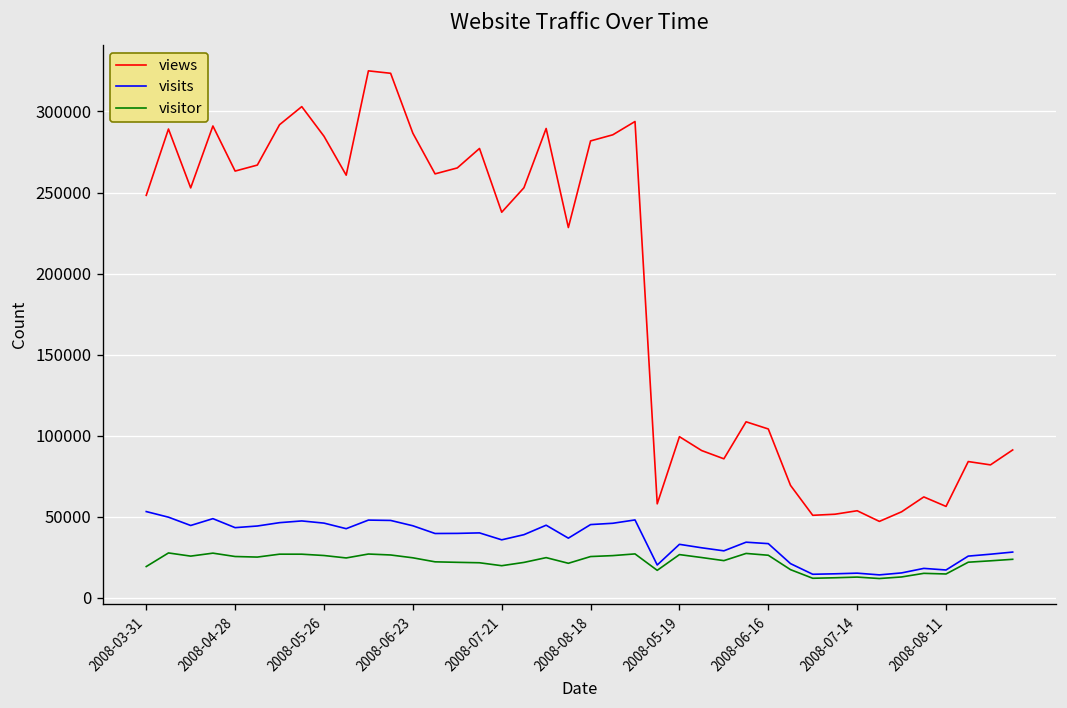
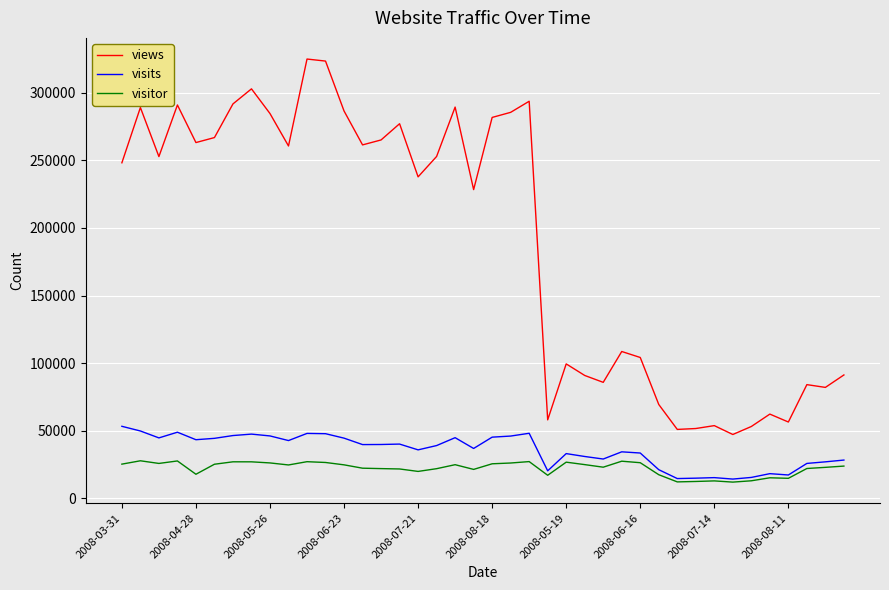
visitor, 2008-03-31: 19000 -> 25000
visitor, 2008-04-28: 26000 -> 18000
